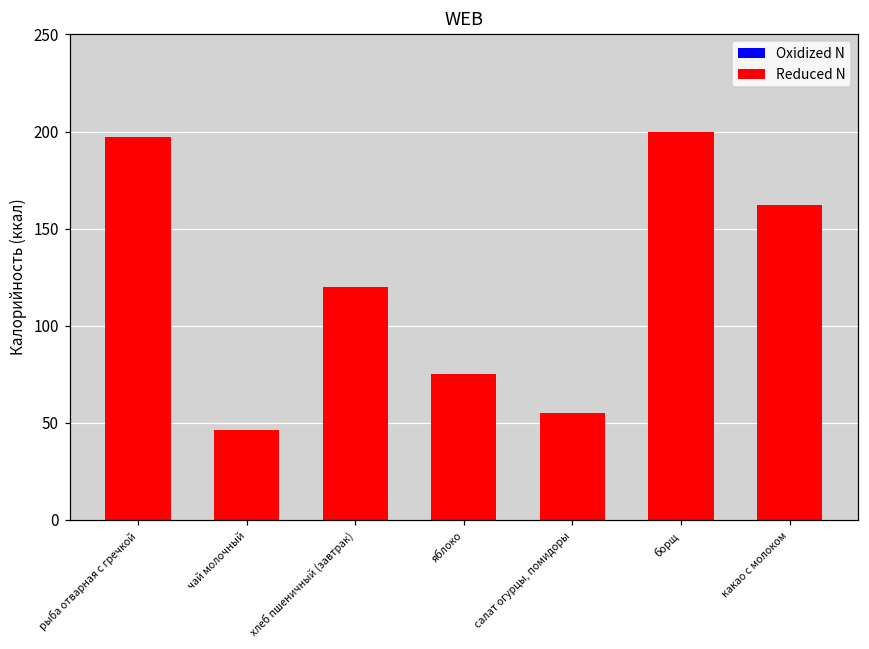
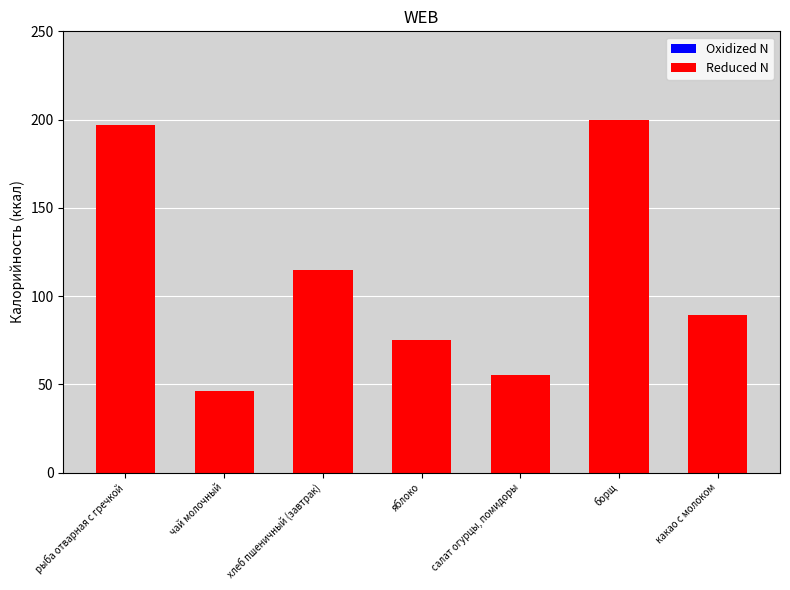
Reduced N, хлеб пшеничный (завтрак): 120 -> 115
Reduced N, какао с молоком: 162 -> 89
